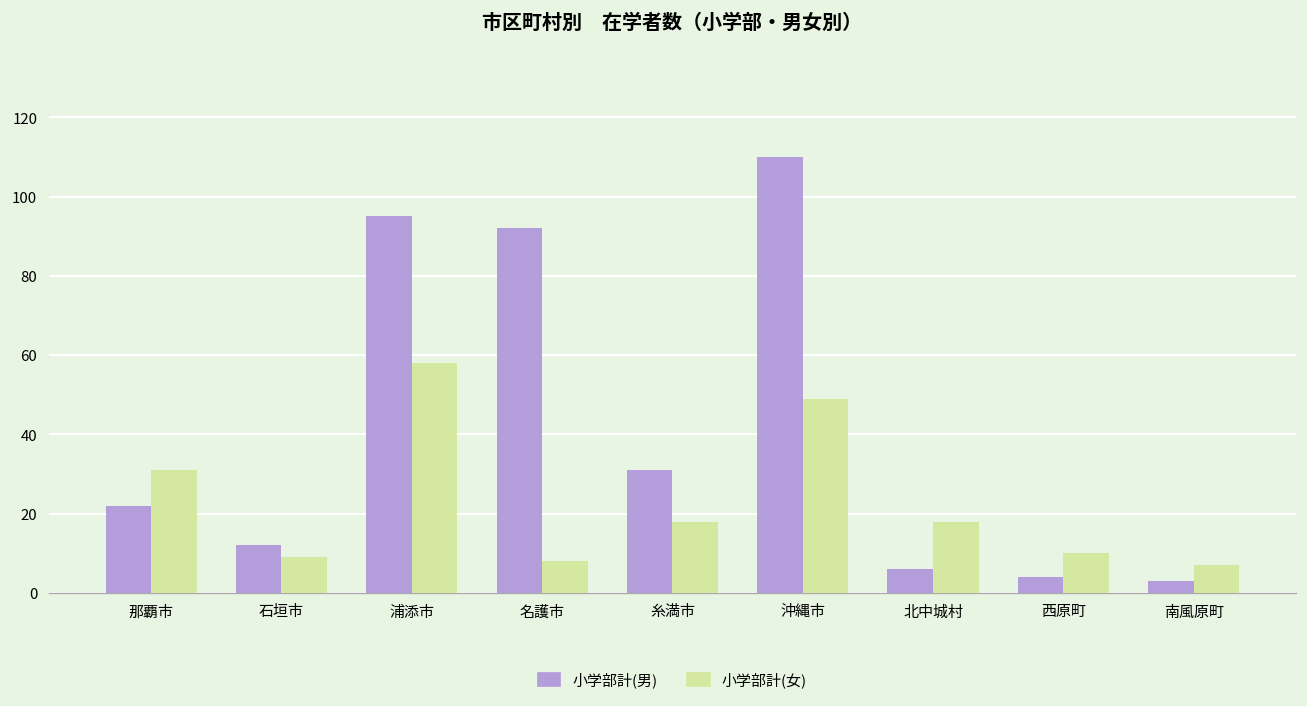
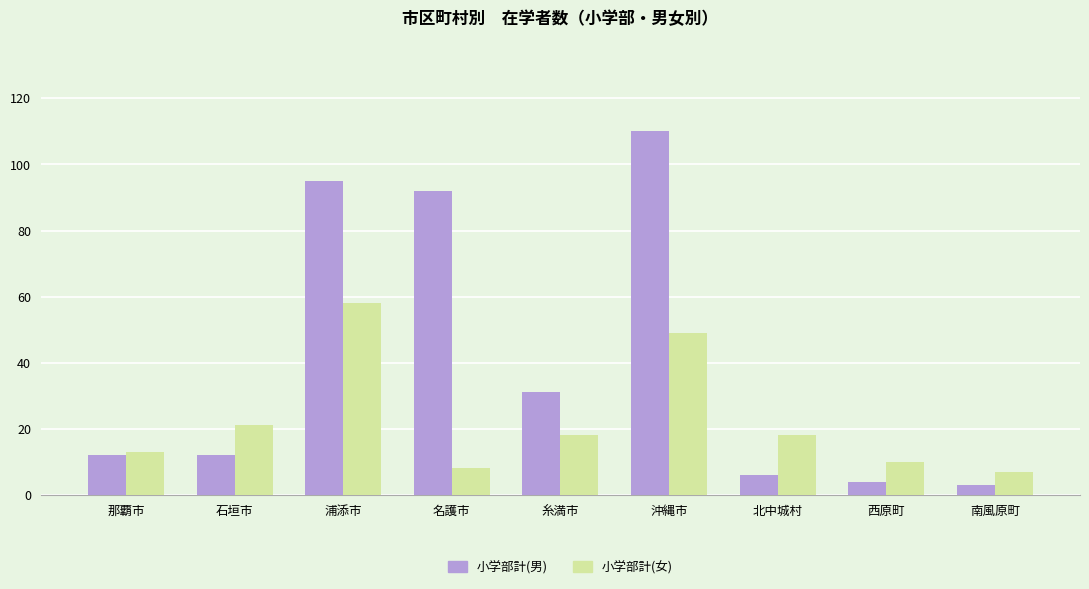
小学部計(男), 那覇市: 22 -> 12
小学部計(女), 那覇市: 31 -> 13
小学部計(女), 石垣市: 9 -> 21
